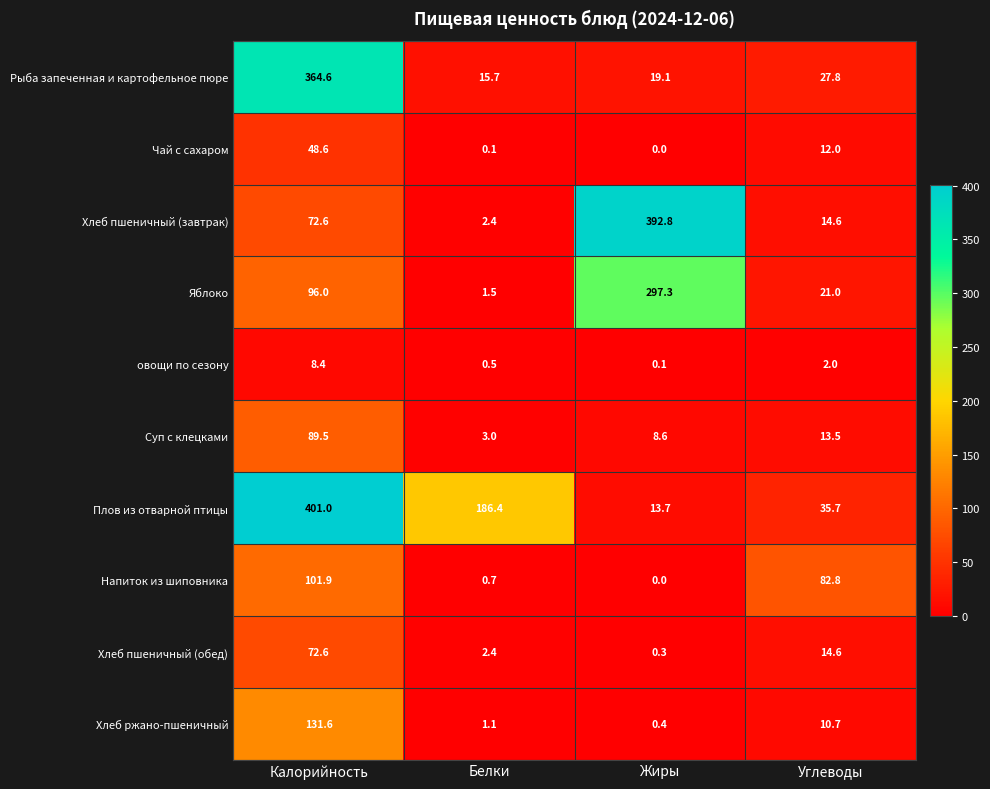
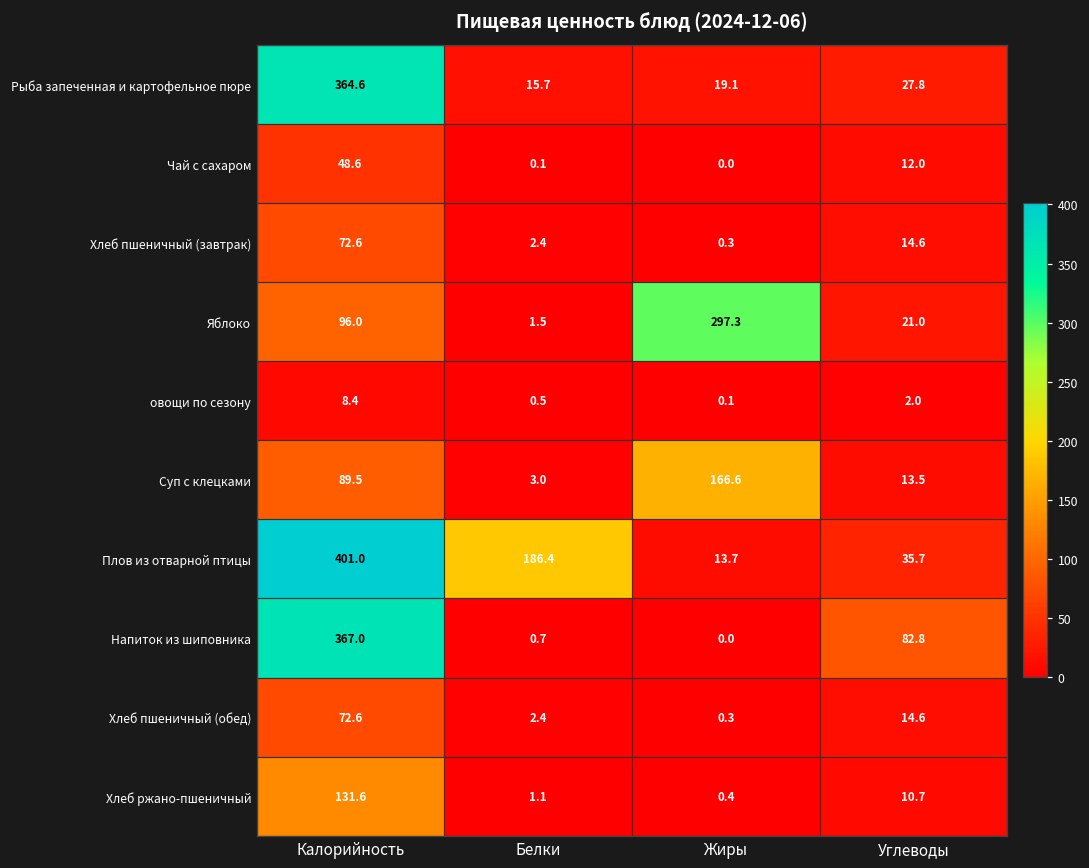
Хлеб пшеничный (завтрак), Жиры: 392.8 -> 0.3
Суп с клецками, Жиры: 8.6 -> 166.6
Напиток из шиповника, Калорийность: 101.9 -> 367.0
